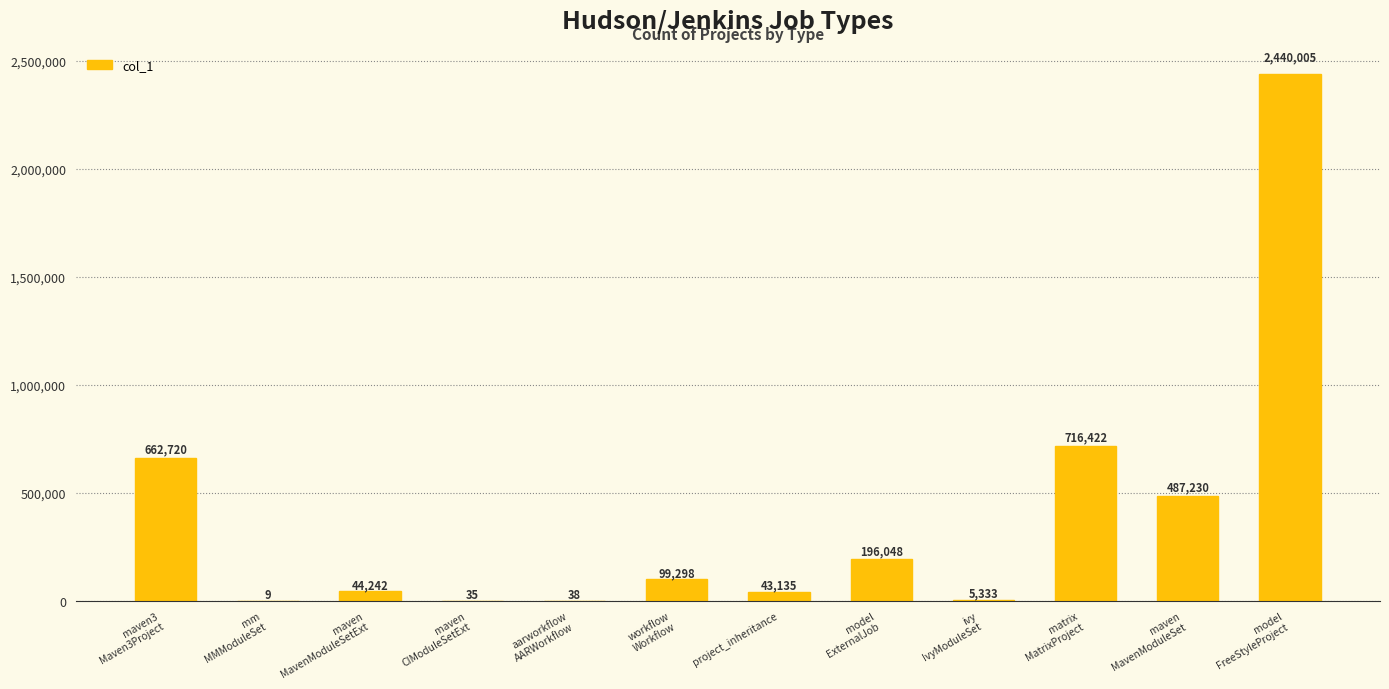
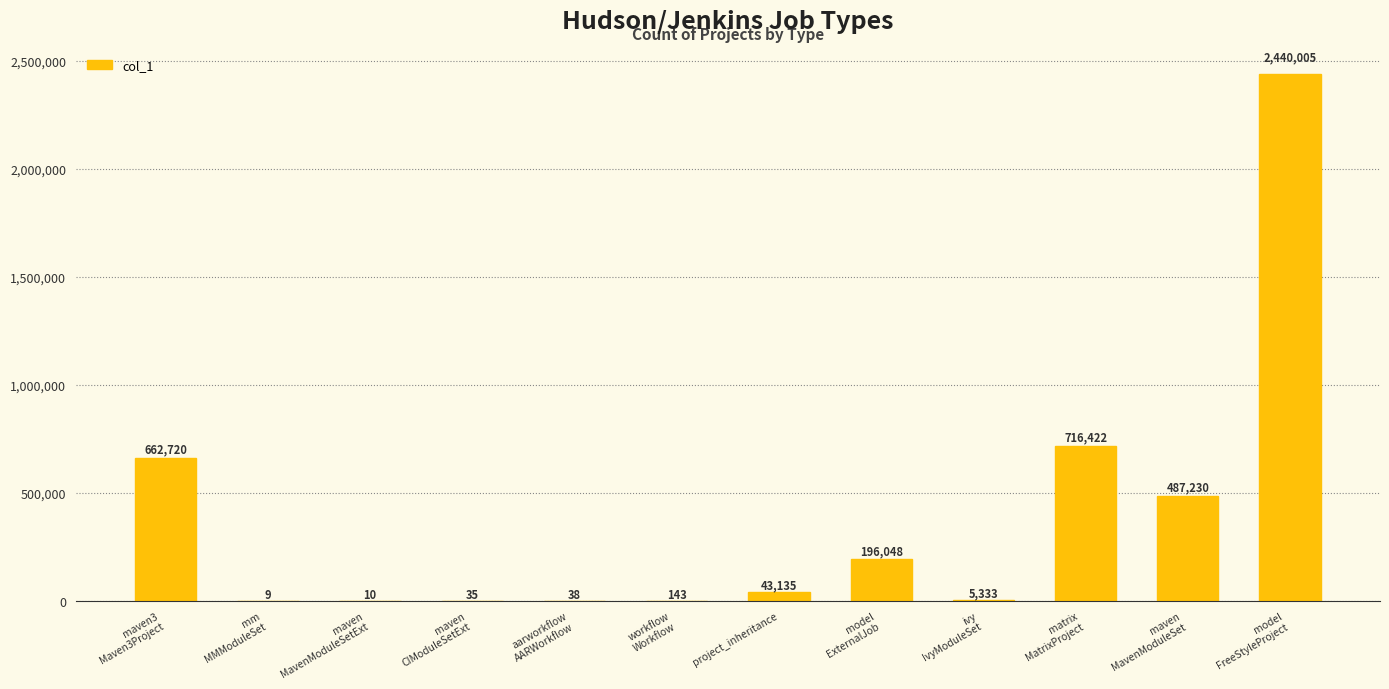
maven MavenModuleSetExt: 44,242 -> 10
workflow Workflow: 99,298 -> 143
